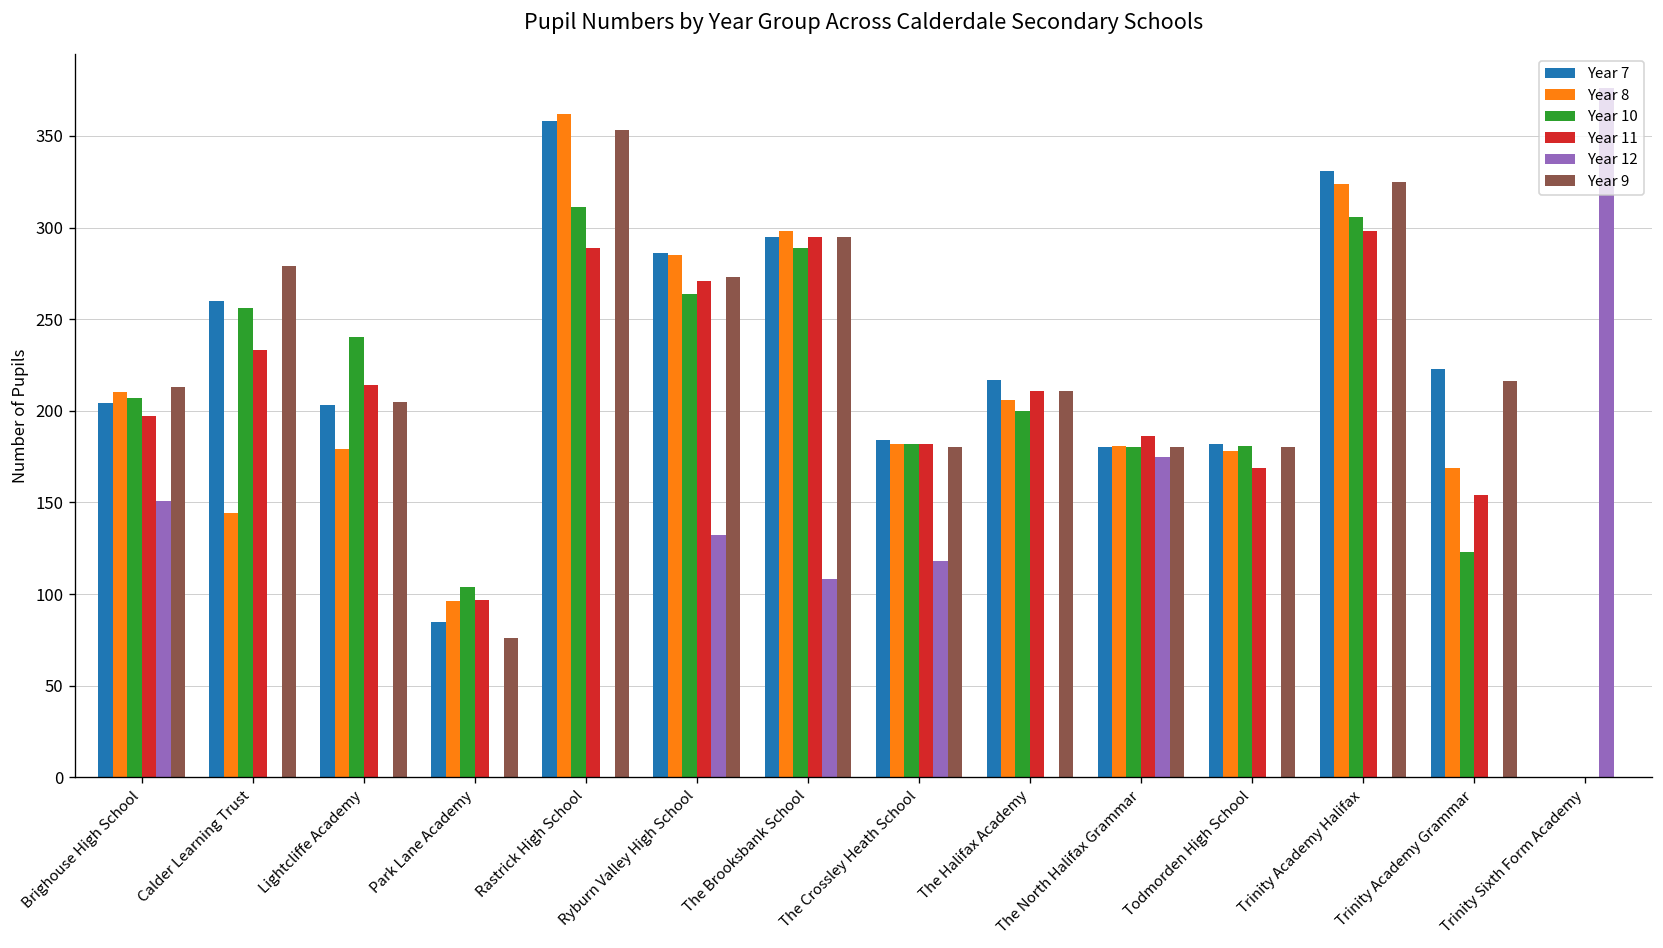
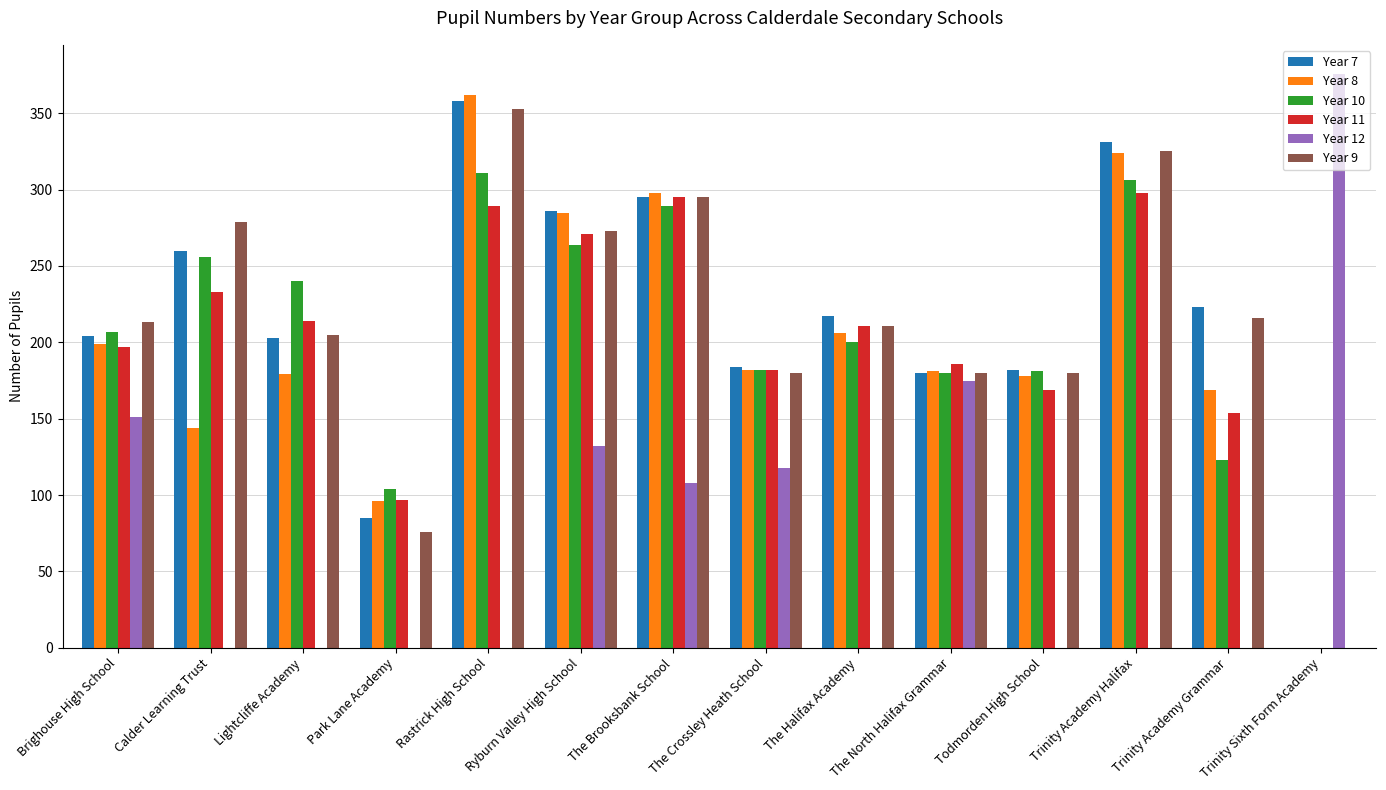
Year 8, Brighouse High School: 210 -> 199
